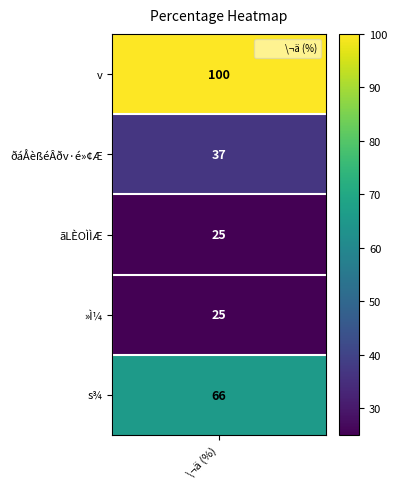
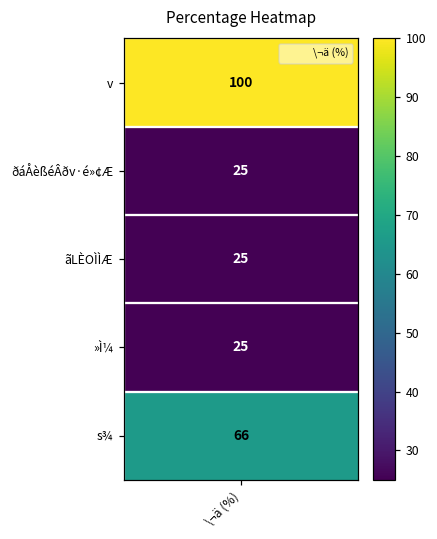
ðáÅèßéÂðv·é»¢Æ, \¬ä (%): 37 -> 25
